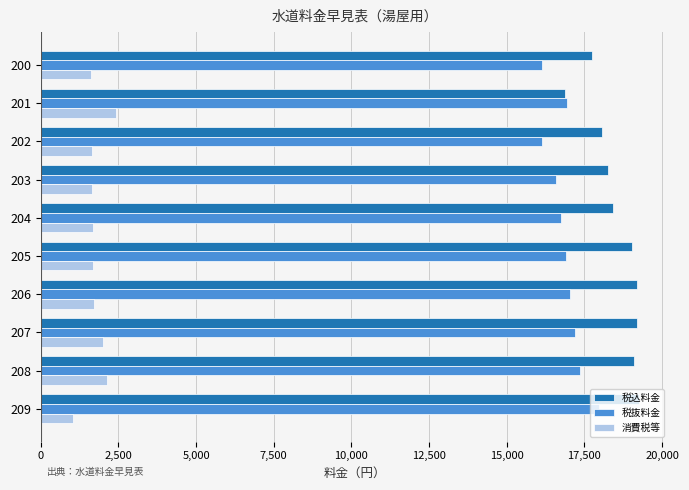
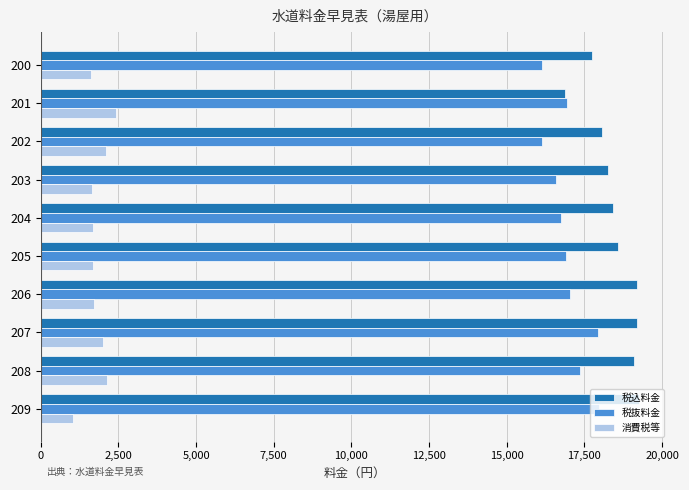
消費税等, 202: 1,600 -> 2,100
税込料金, 205: 19,000 -> 18,600
税抜料金, 207: 17,200 -> 17,900
